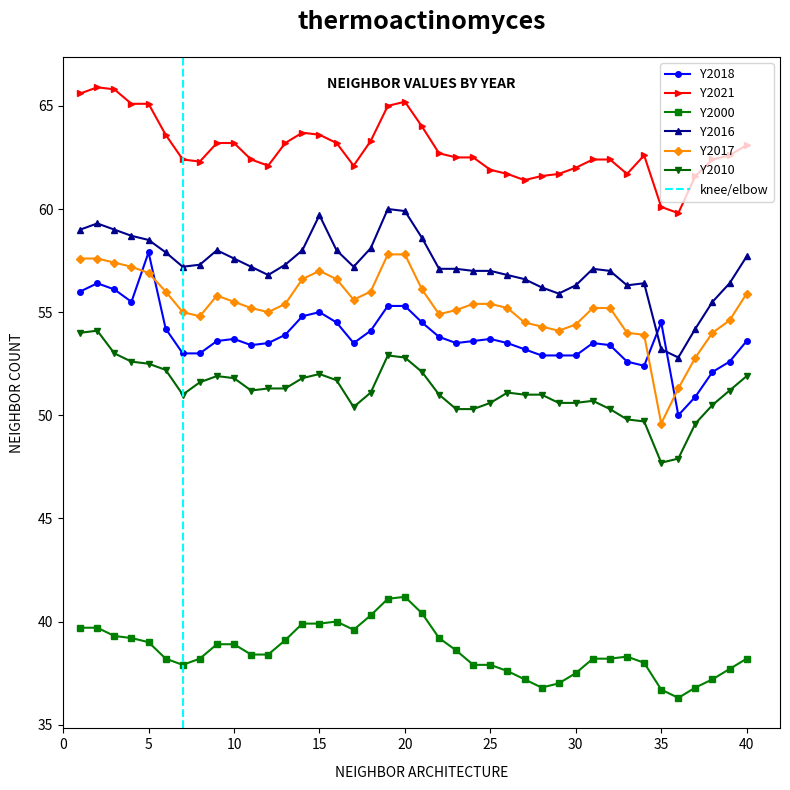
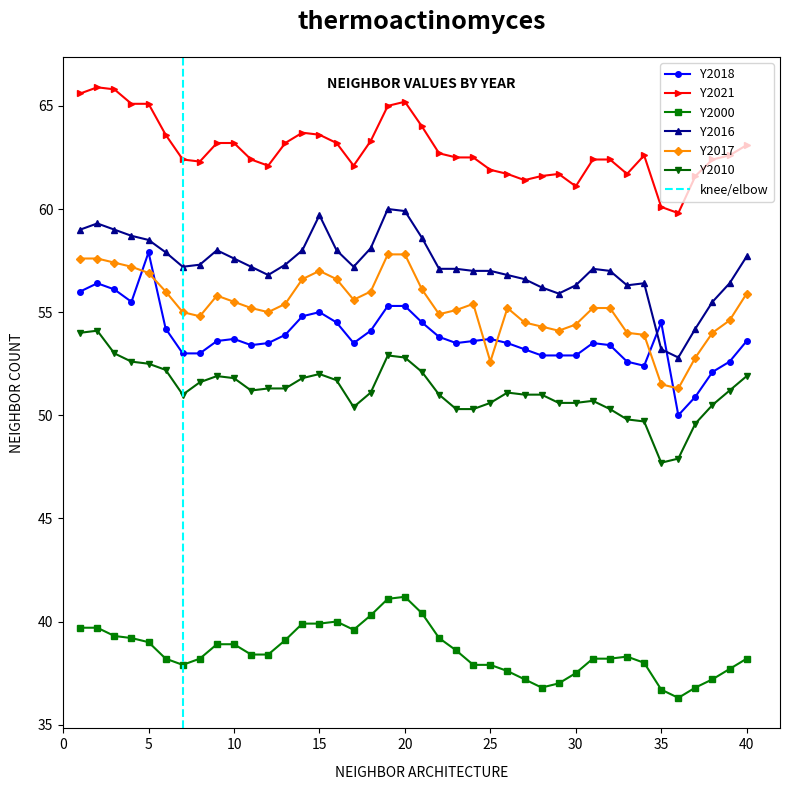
Y2017, 25: 55.4 -> 52.6
Y2021, 30: 62.0 -> 61.1
Y2017, 35: 49.6 -> 51.5
